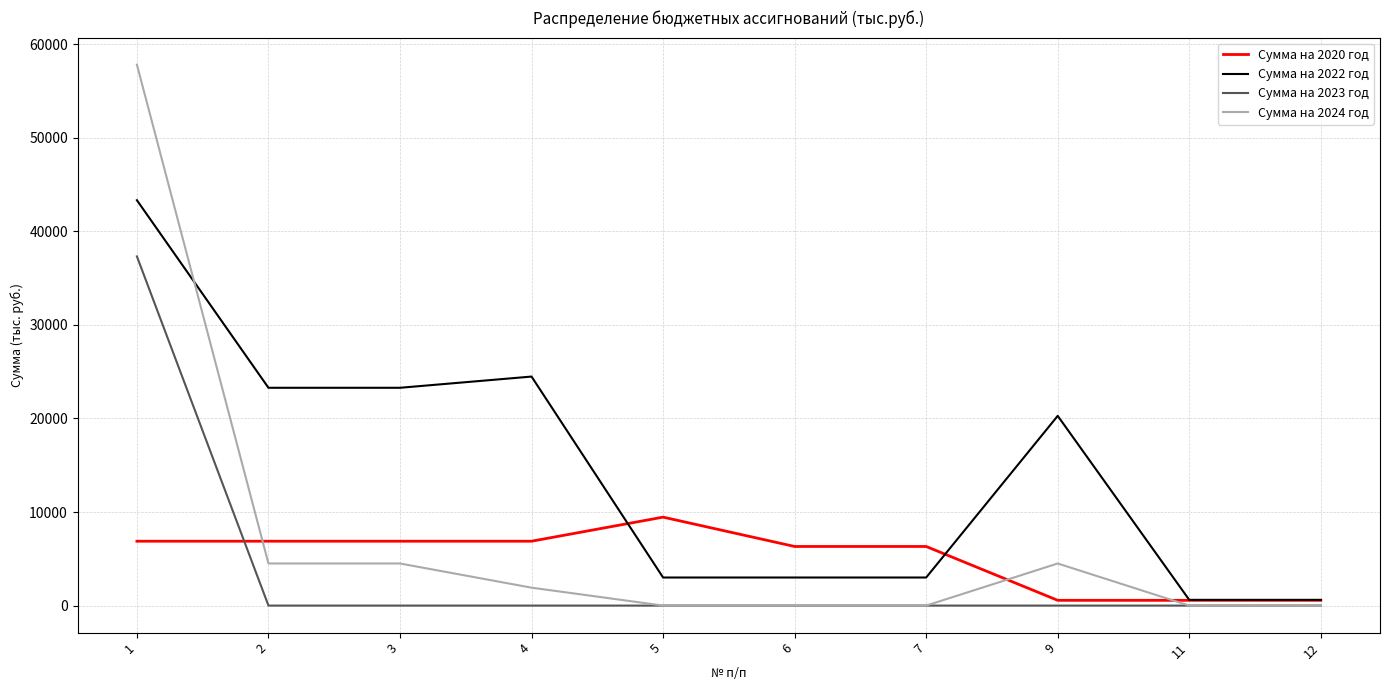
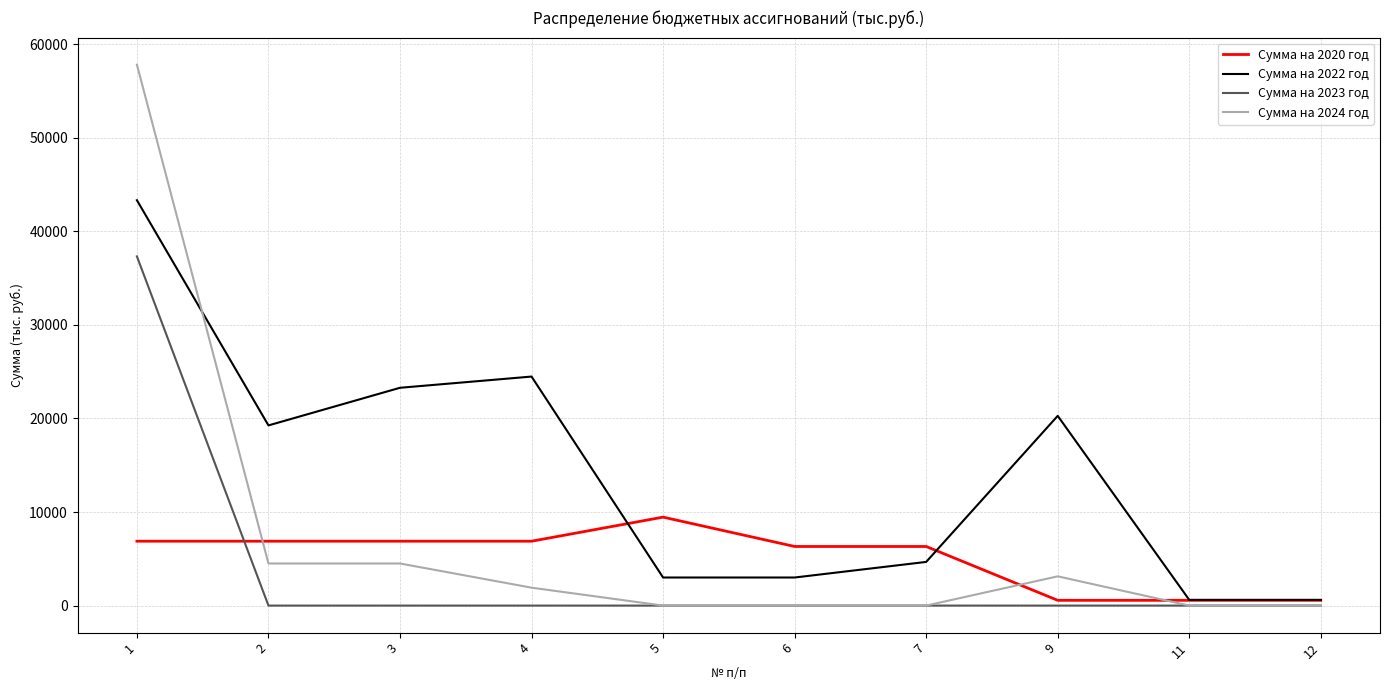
Сумма на 2022 год, 2: 23000 -> 19000
Сумма на 2022 год, 7: 3000 -> 5000
Сумма на 2024 год, 9: 4000 -> 3000
